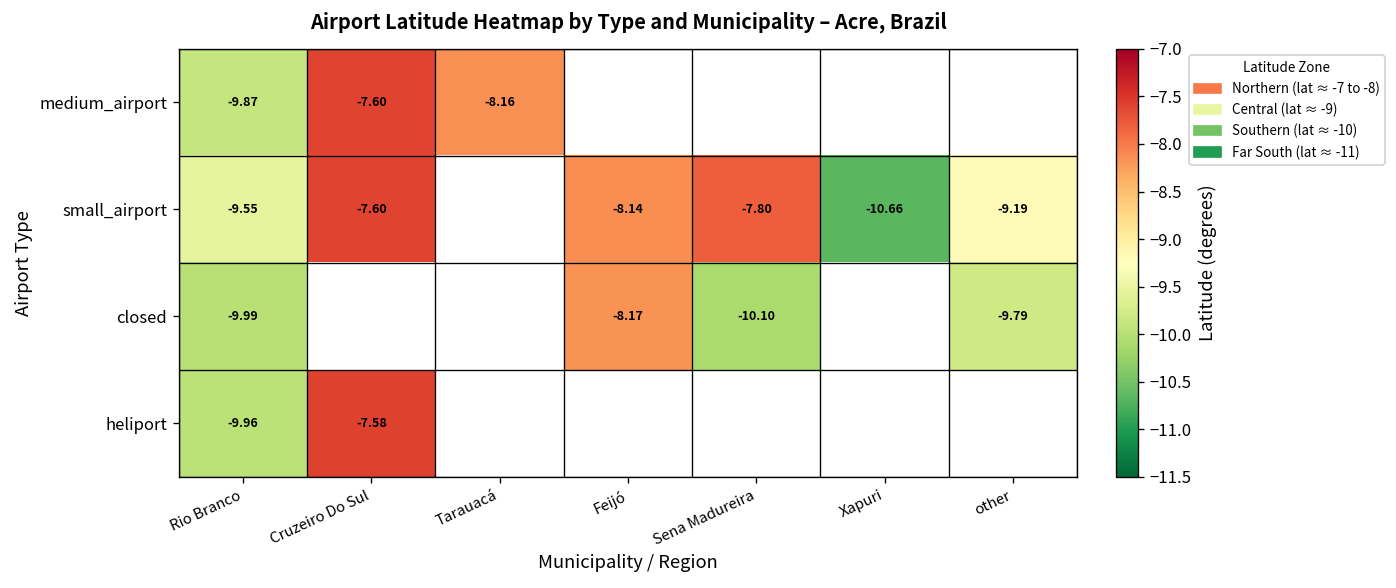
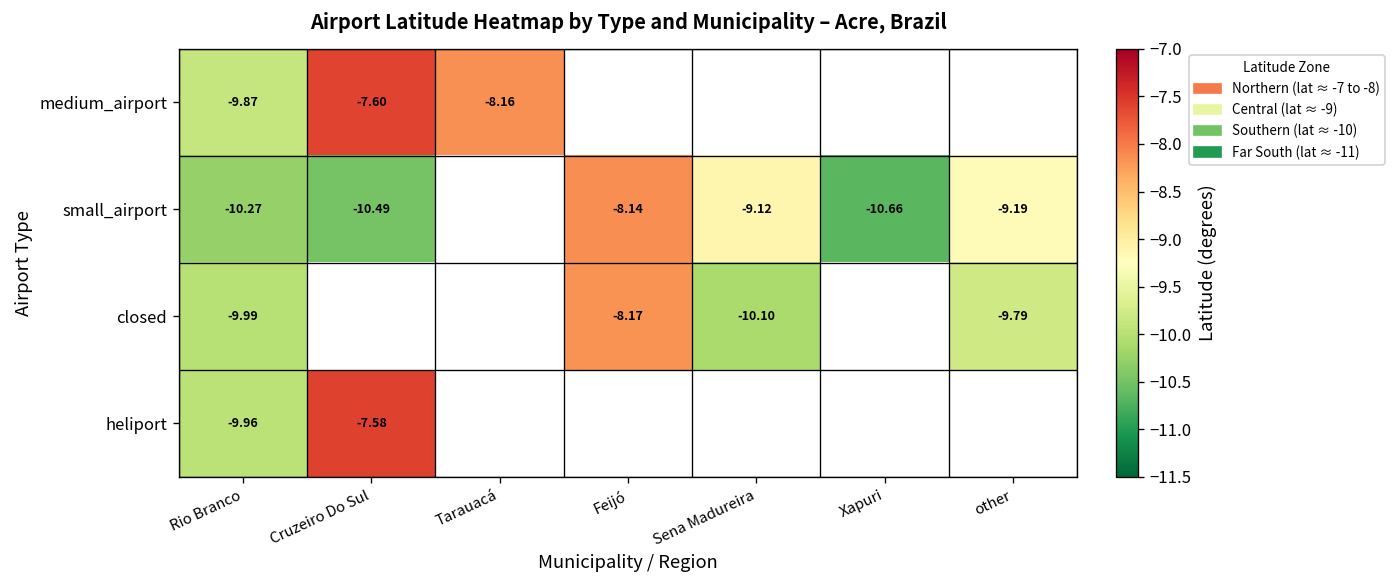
small_airport, Rio Branco: -9.55 -> -10.27
small_airport, Cruzeiro Do Sul: -7.60 -> -10.49
small_airport, Sena Madureira: -7.80 -> -9.12
